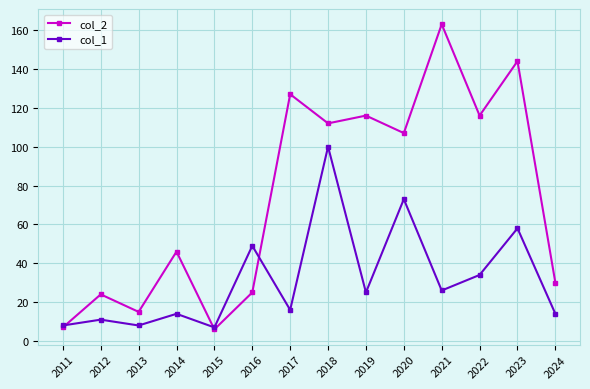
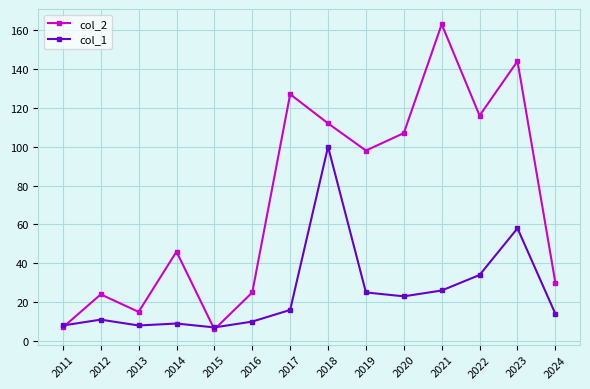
col_1, 2014: 14 -> 9
col_1, 2016: 49 -> 10
col_2, 2019: 116 -> 98
col_1, 2020: 73 -> 23
